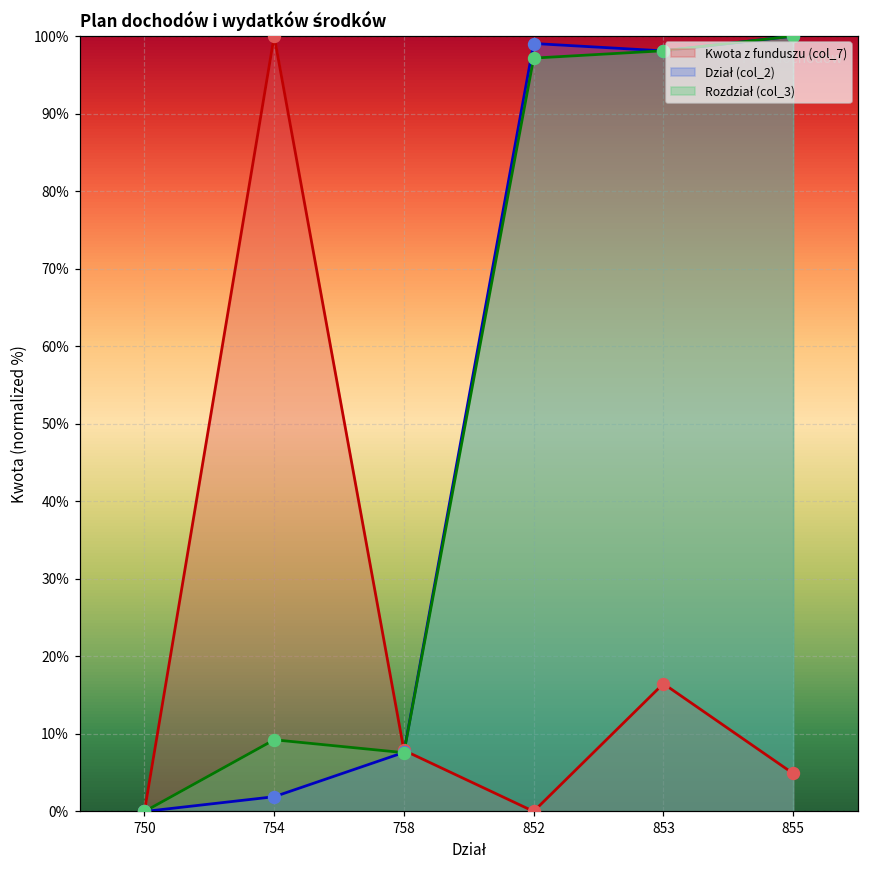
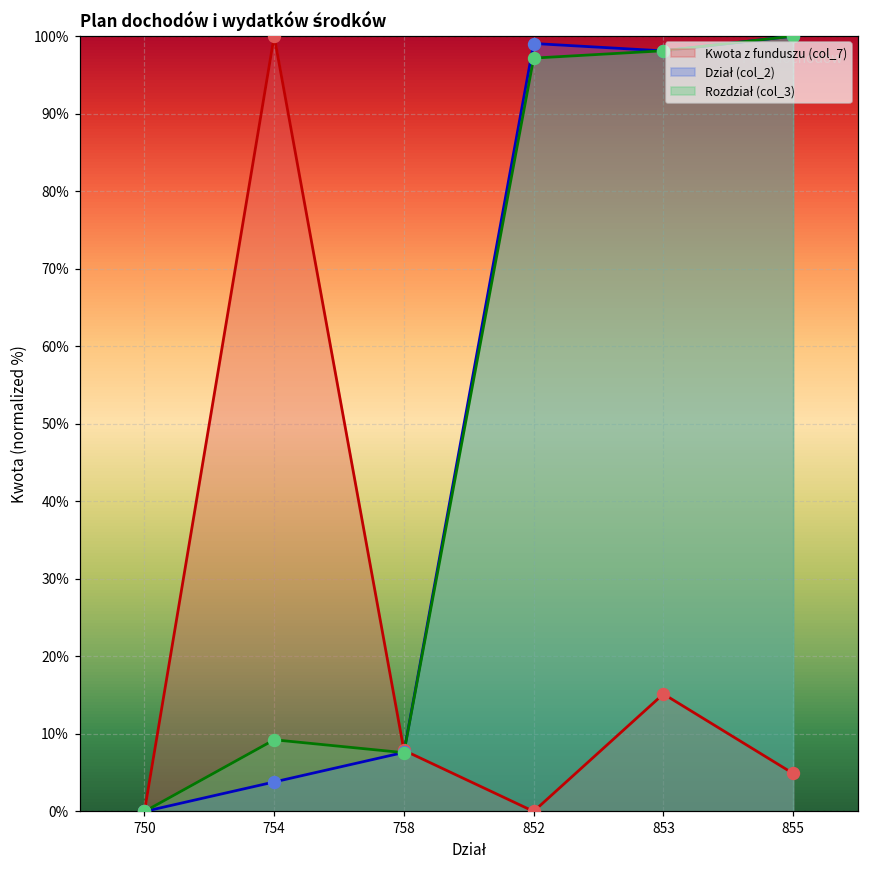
Dział (col_2), 754: 2% -> 4%
Kwota z funduszu (col_7), 853: 16% -> 15%
